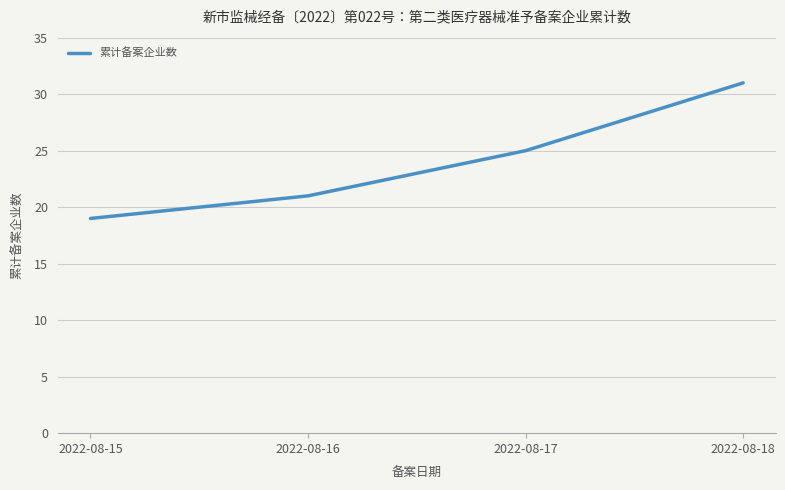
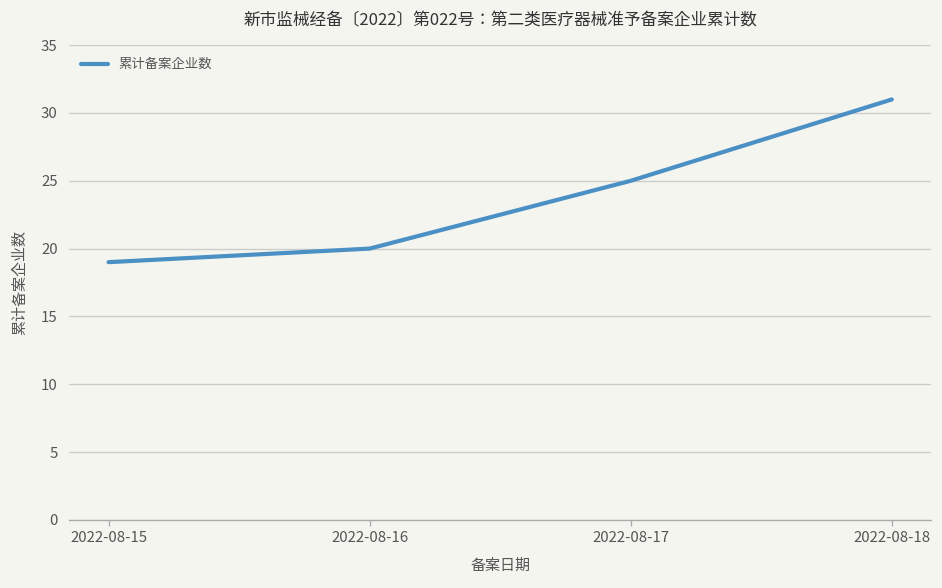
2022-08-16: 21 -> 20
